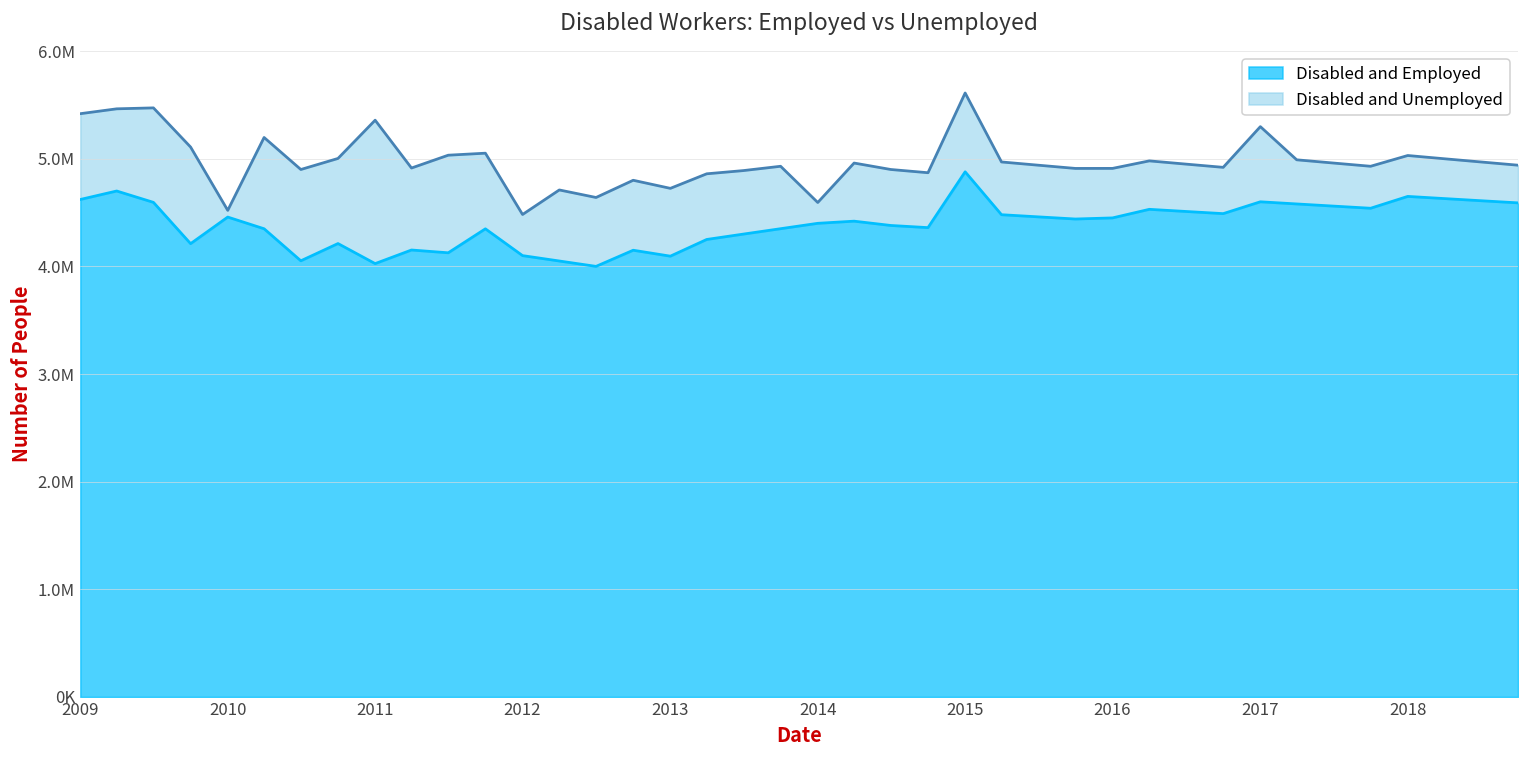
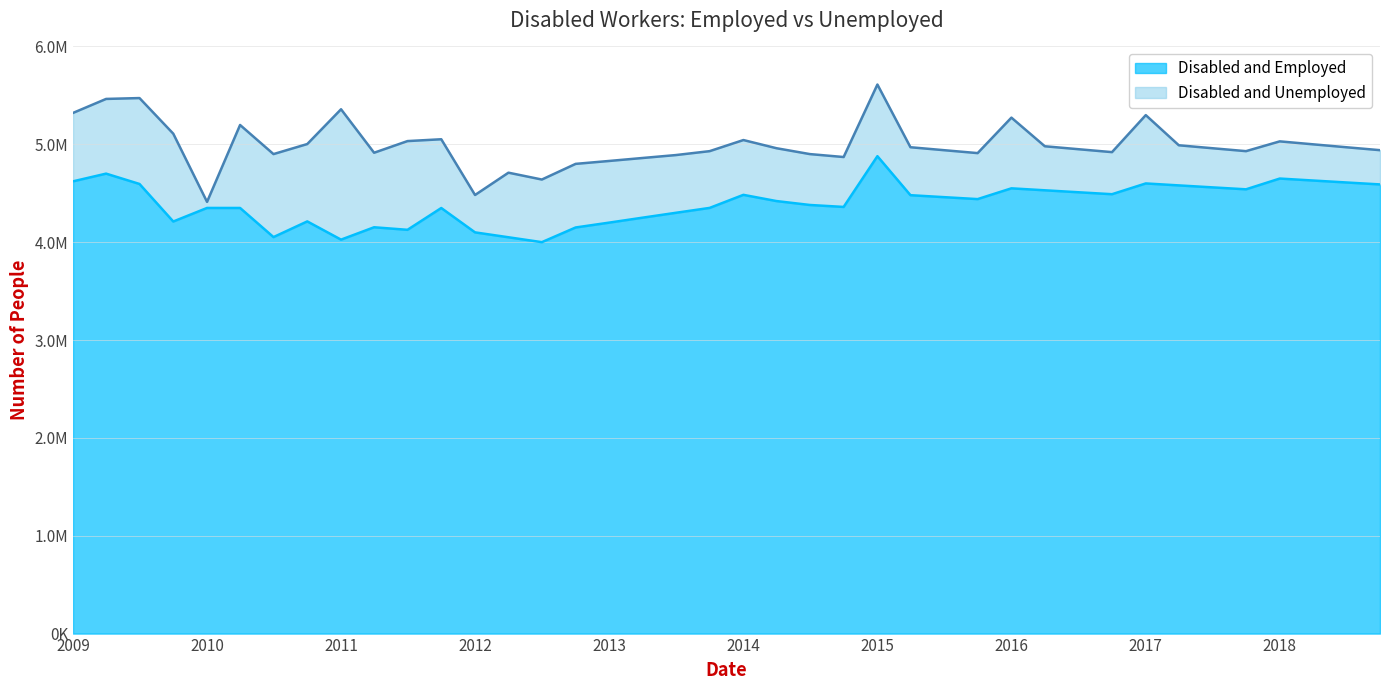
Disabled and Unemployed, 2009: 800000 -> 700000
Disabled and Employed, 2010: 4500000 -> 4300000
Disabled and Employed, 2013: 4100000 -> 4200000
Disabled and Employed, 2014: 4400000 -> 4500000
Disabled and Unemployed, 2014: 200000 -> 600000
Disabled and Employed, 2016: 4500000 -> 4600000
Disabled and Unemployed, 2016: 500000 -> 700000
